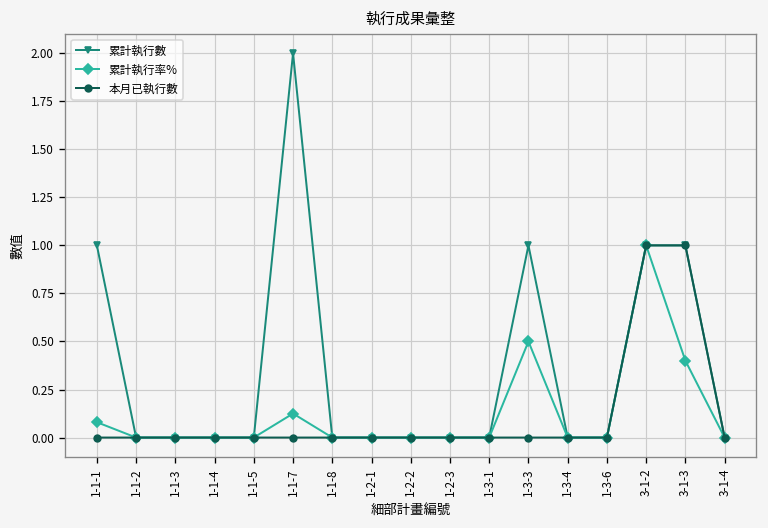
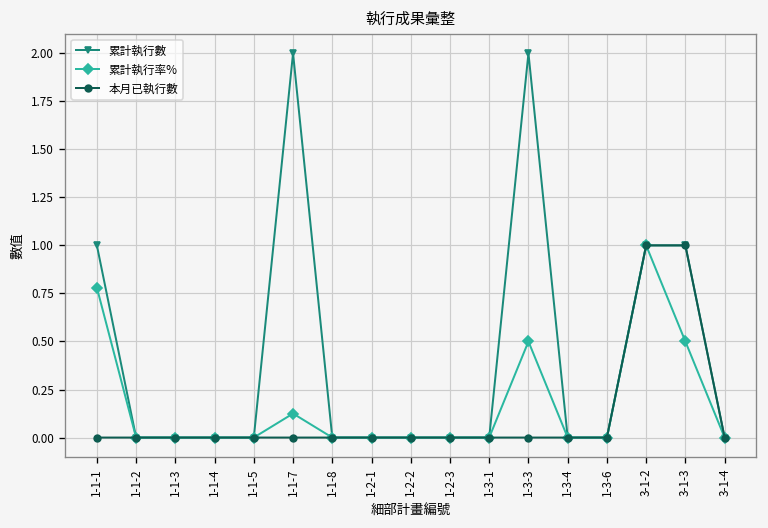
累計執行率%, 1-1-1: 0.08 -> 0.78
累計執行數, 1-3-3: 1 -> 2
累計執行率%, 3-1-3: 0.4 -> 0.5
